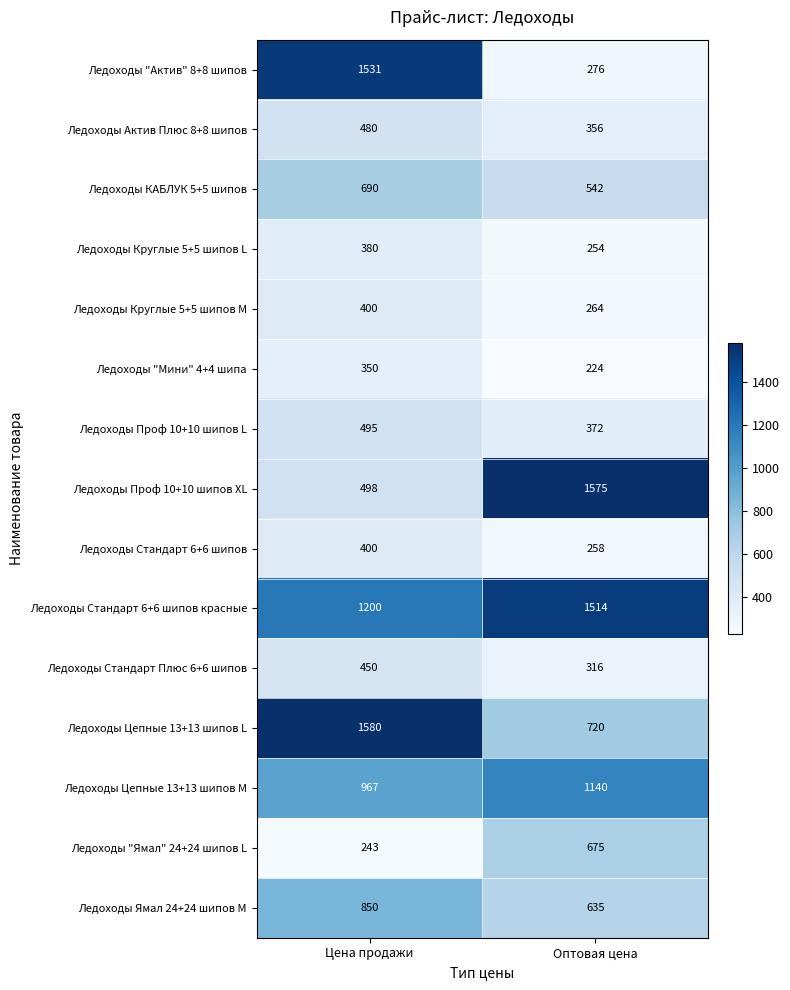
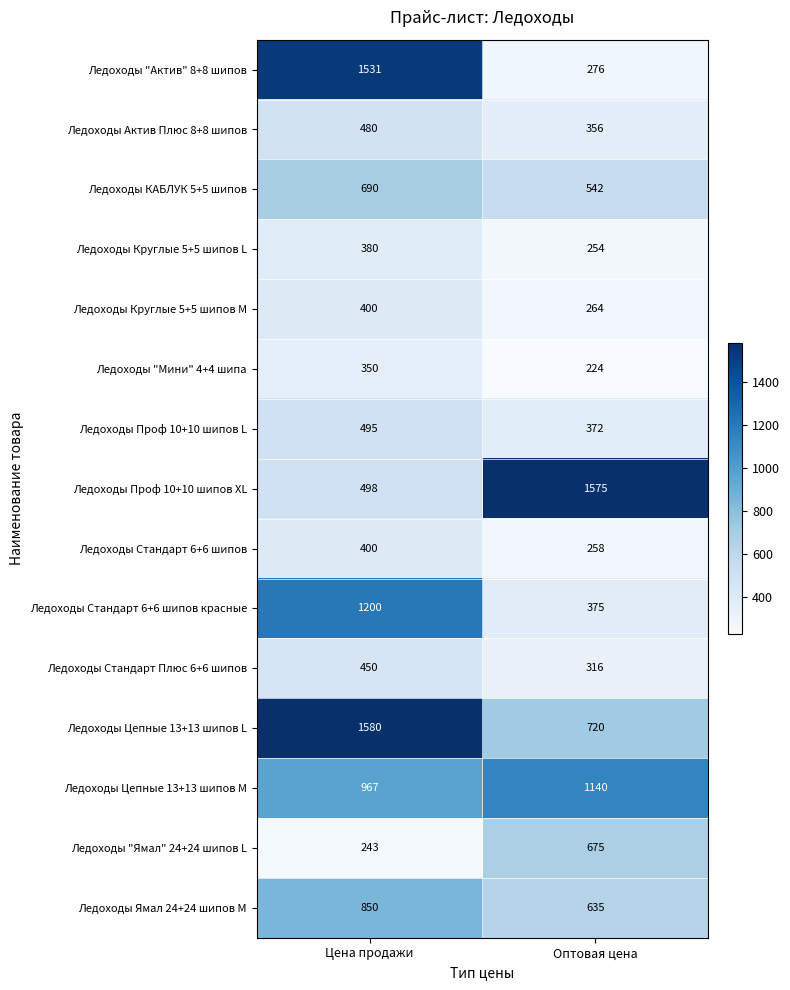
Ледоходы Стандарт 6+6 шипов красные, Оптовая цена: 1514 -> 375
